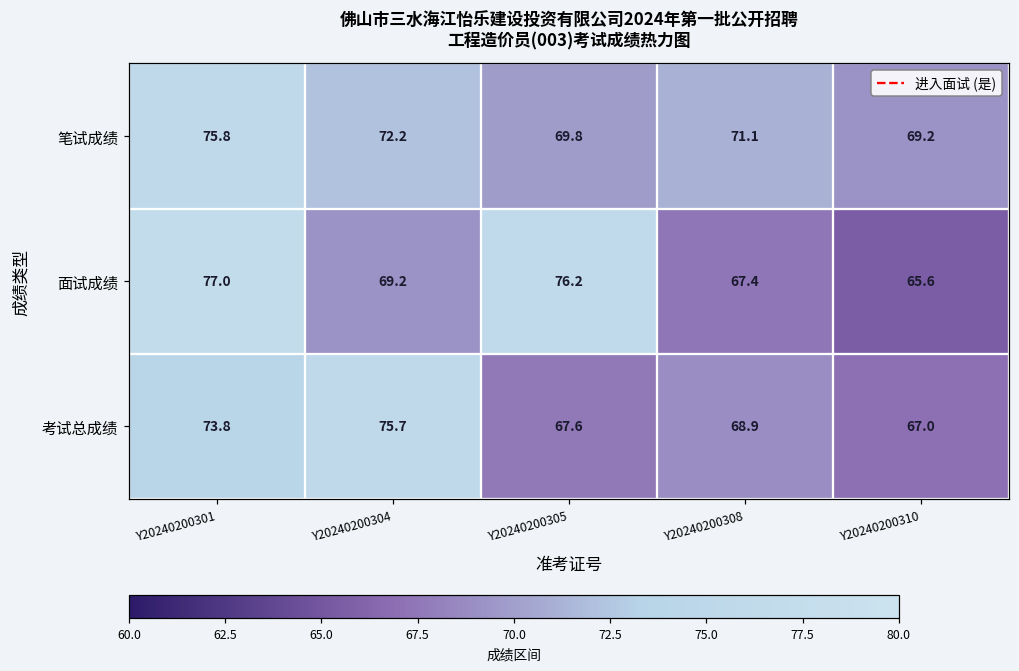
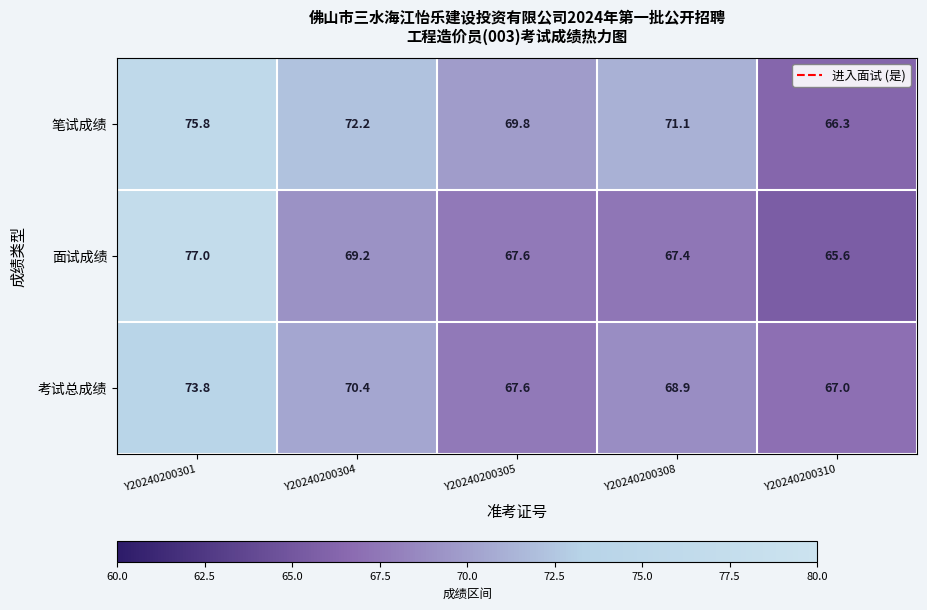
笔试成绩, Y20240200310: 69.2 -> 66.3
面试成绩, Y20240200305: 76.2 -> 67.6
考试总成绩, Y20240200304: 75.7 -> 70.4
